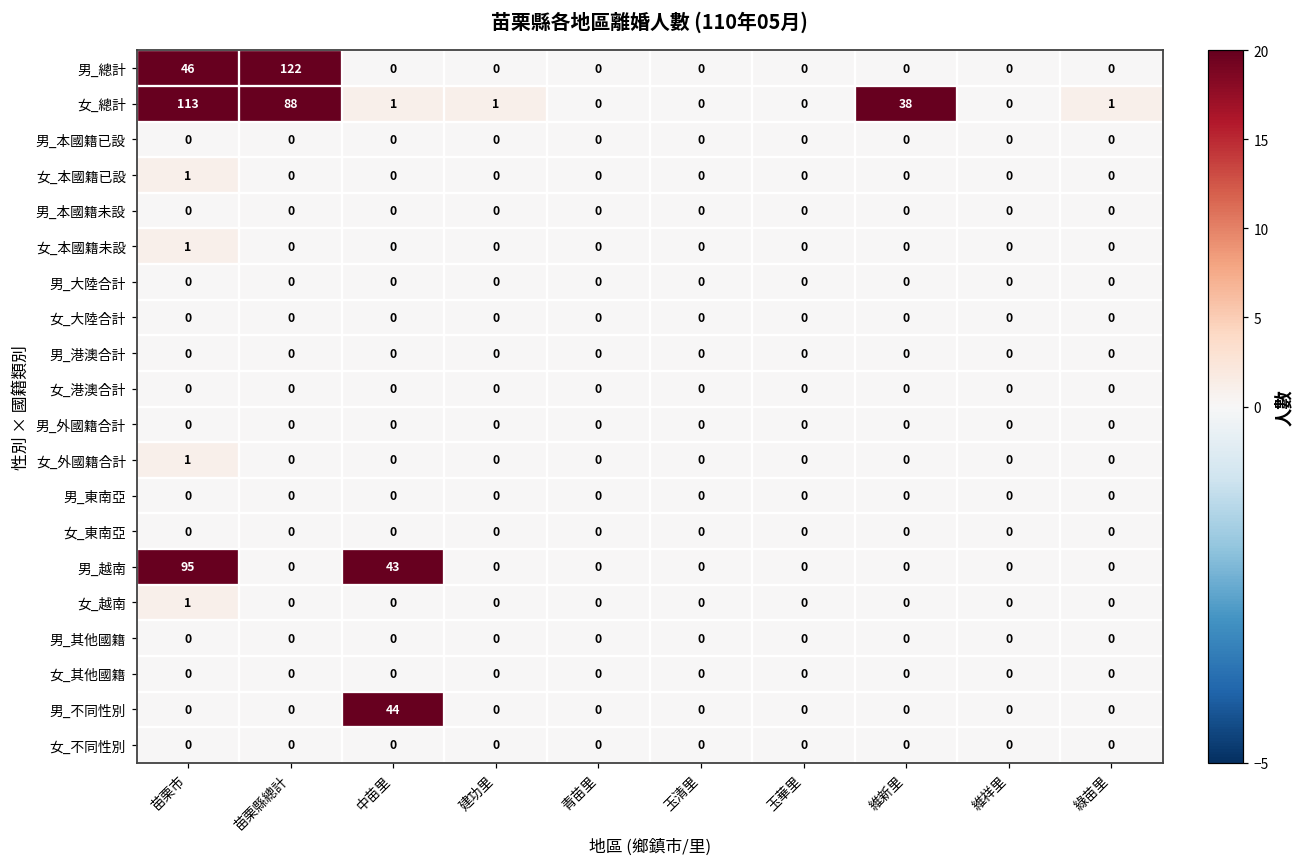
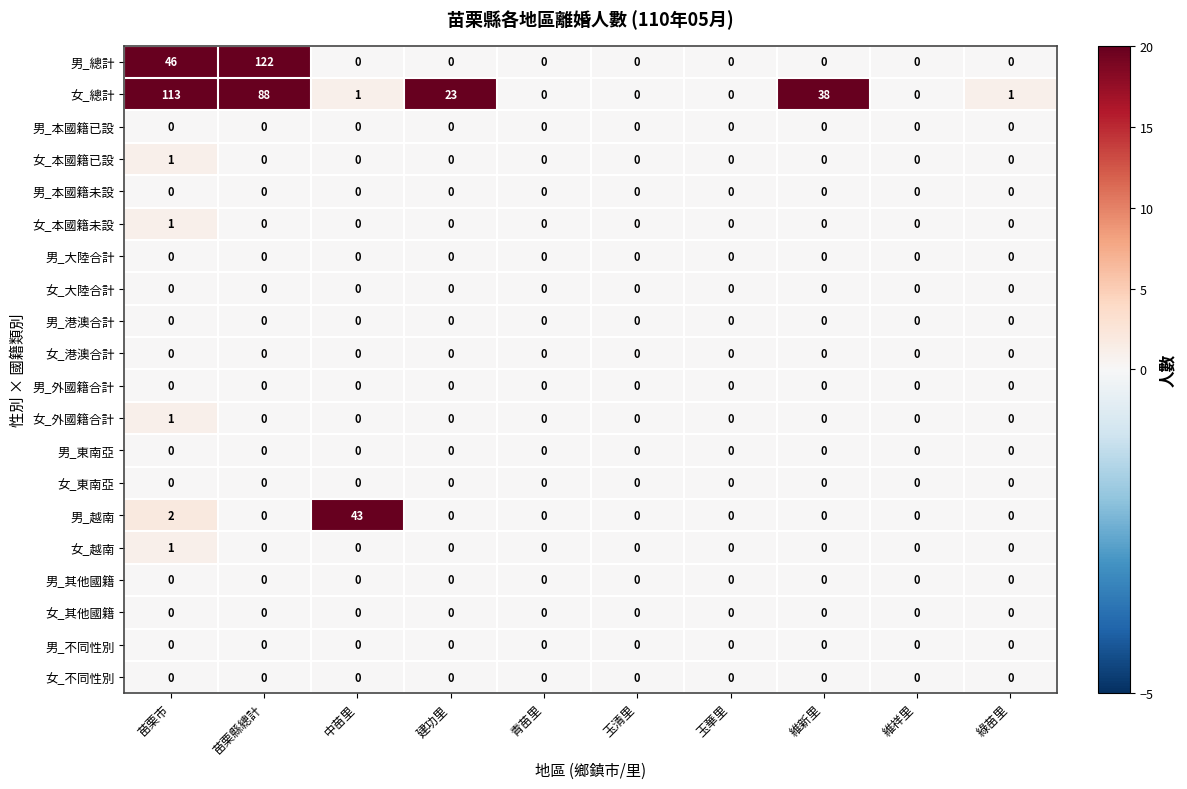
女_總計, 建功里: 1 -> 23
男_越南, 苗栗市: 95 -> 2
男_不同性別, 中苗里: 44 -> 0
